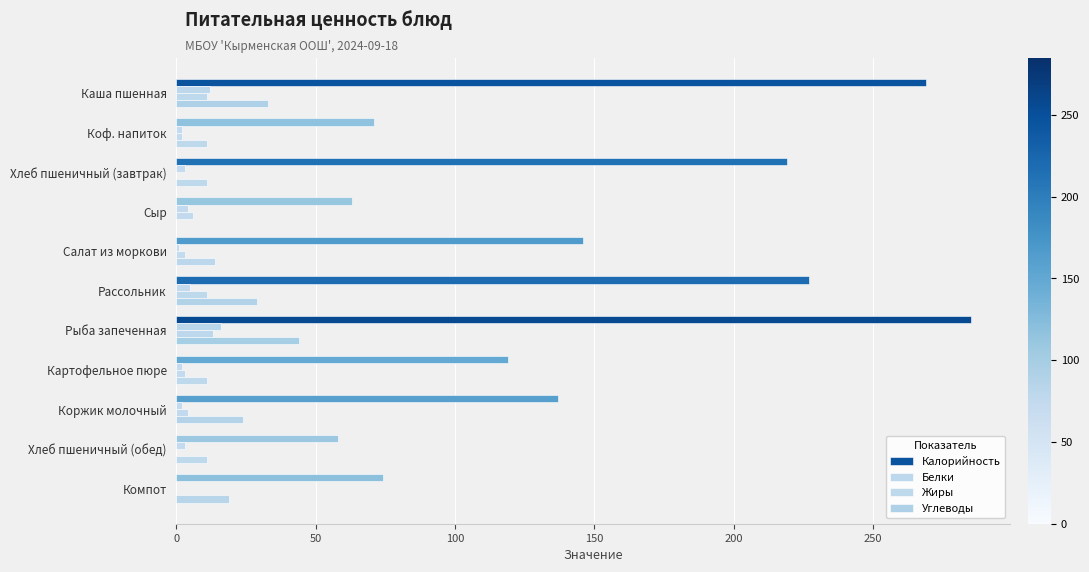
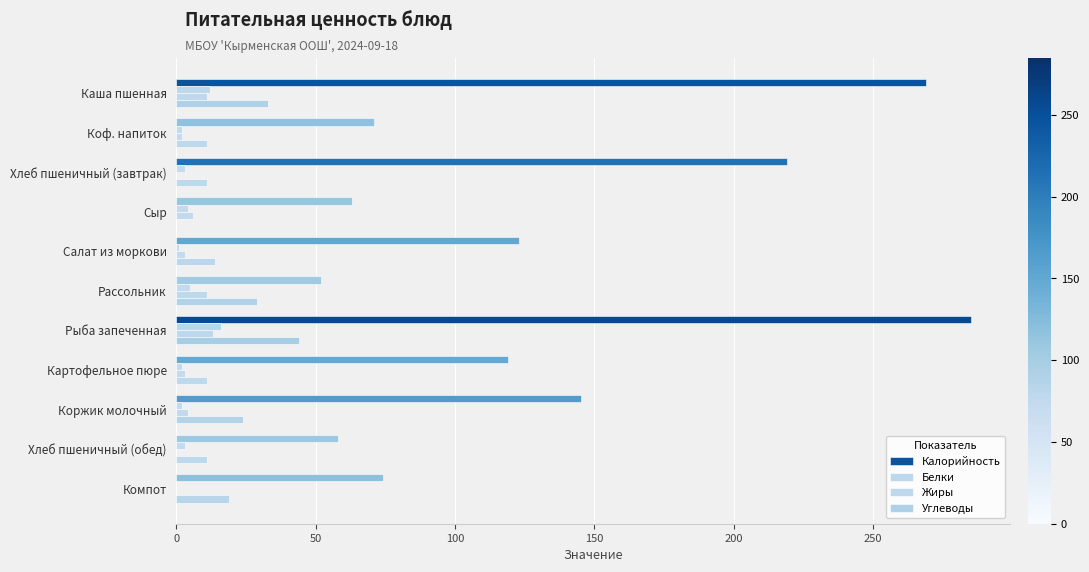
Калорийность, Салат из моркови: 146 -> 123
Калорийность, Рассольник: 227 -> 52
Калорийность, Коржик молочный: 137 -> 145
